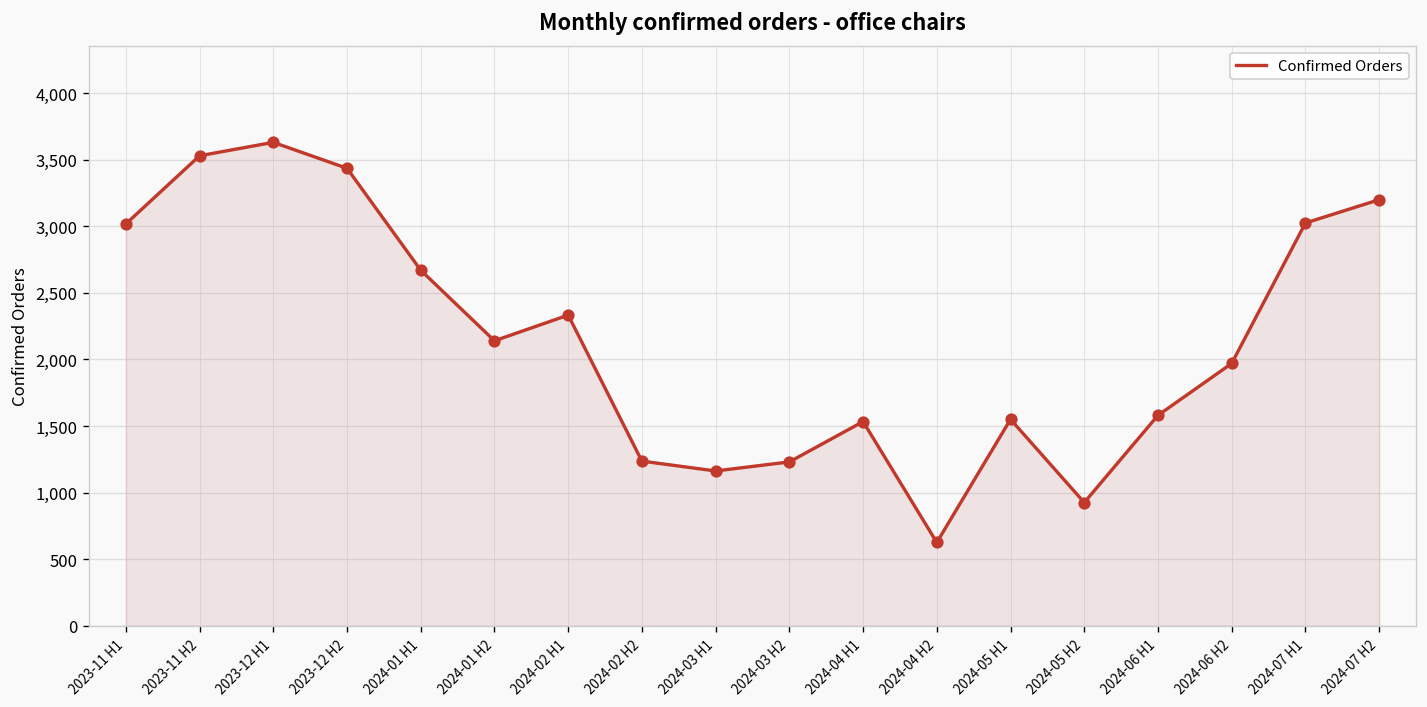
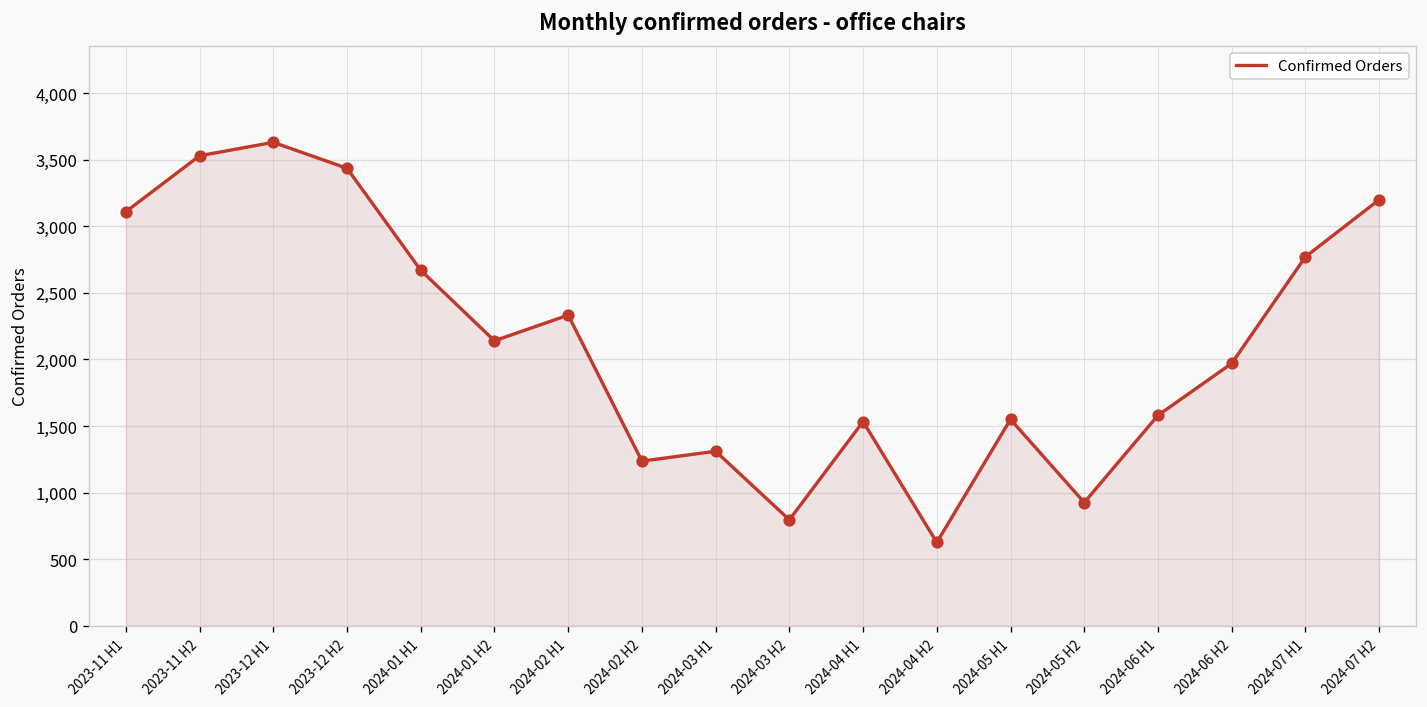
2023-11 H1: 3,020 -> 3,110
2024-03 H1: 1,160 -> 1,310
2024-03 H2: 1,230 -> 800
2024-07 H1: 3,030 -> 2,770
